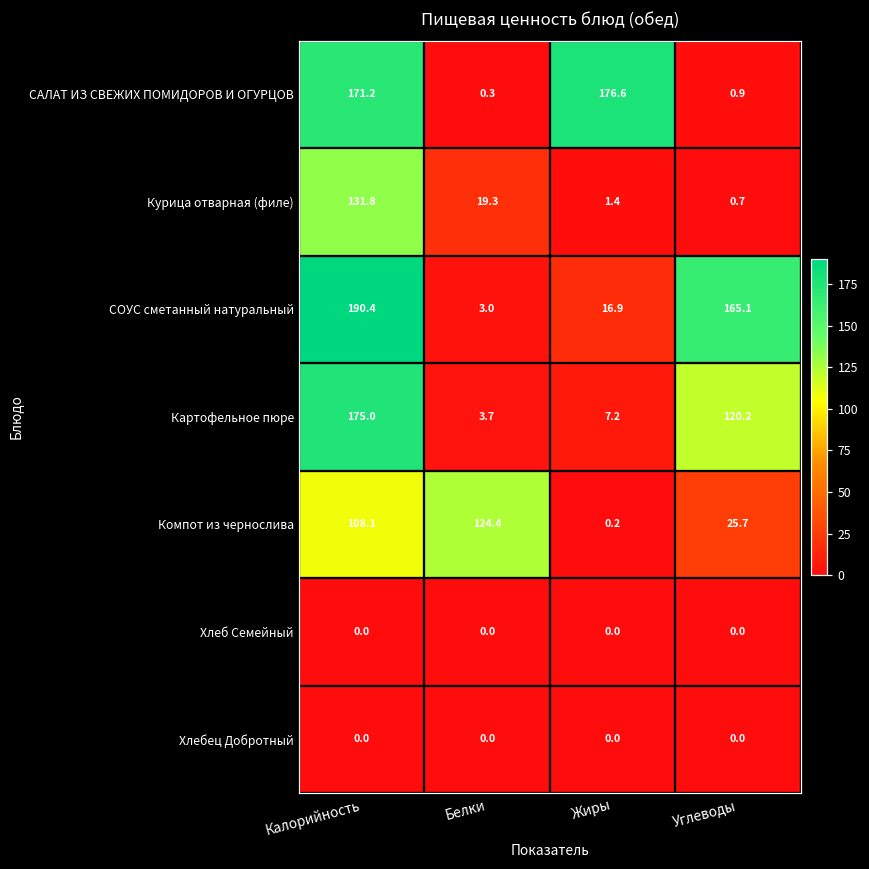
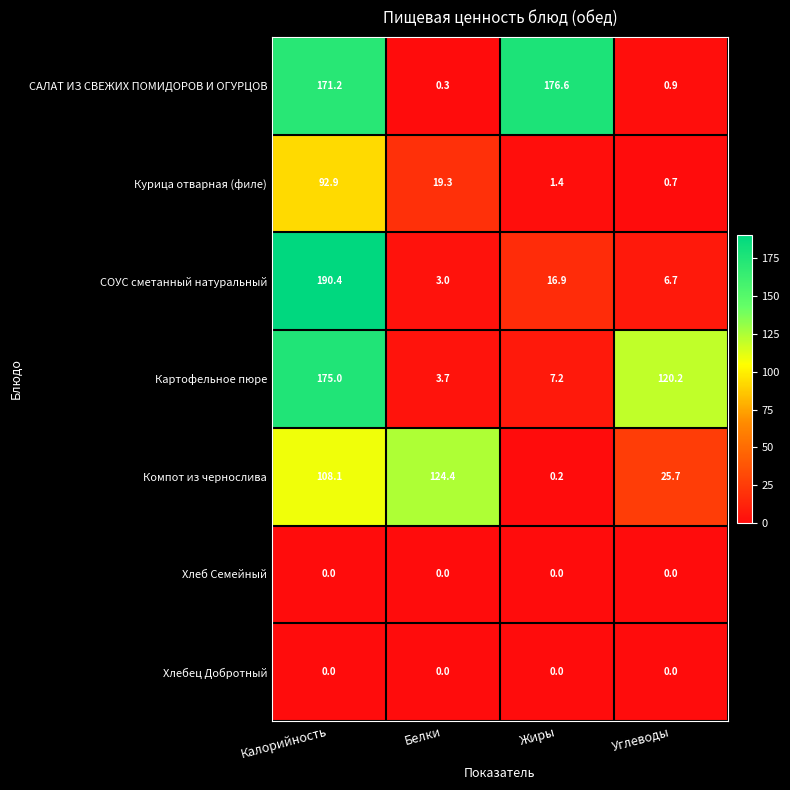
Курица отварная (филе), Калорийность: 131.8 -> 92.9
СОУС сметанный натуральный, Углеводы: 165.1 -> 6.7
